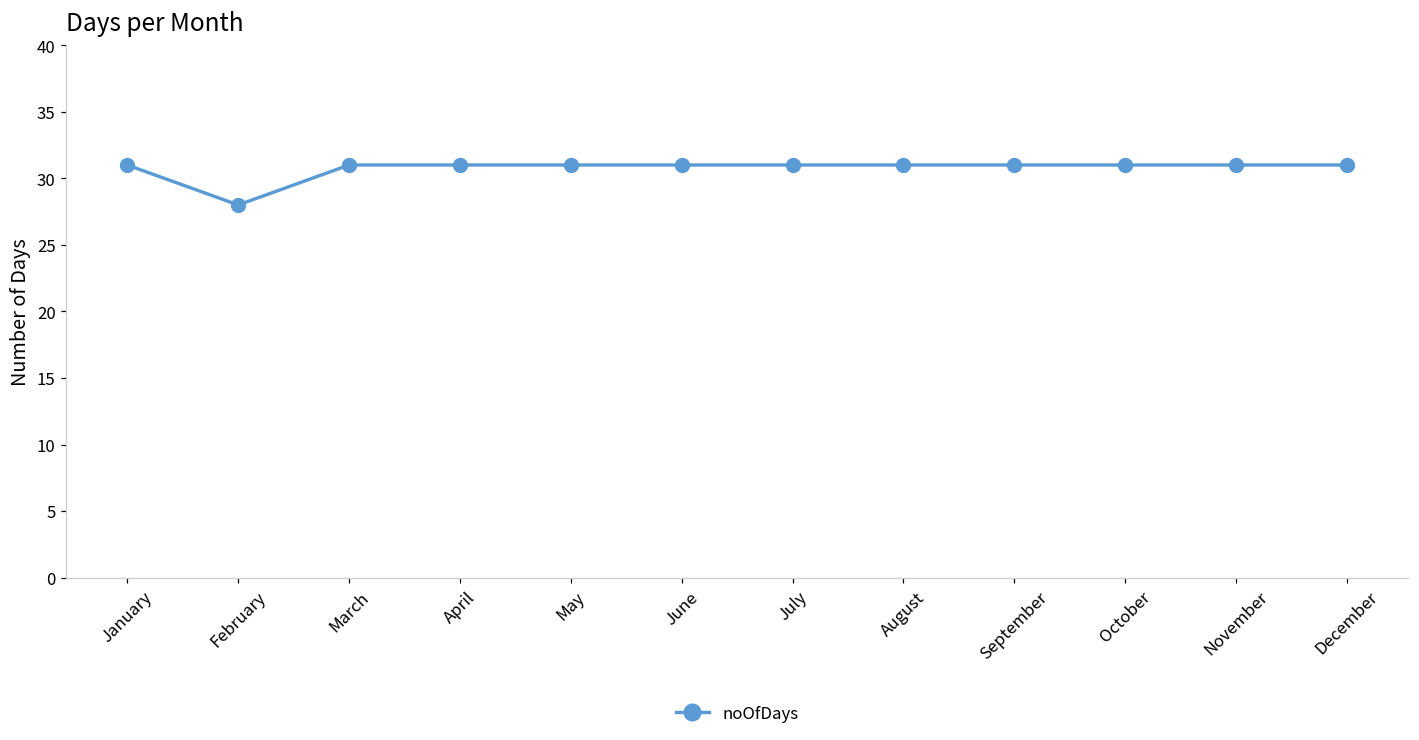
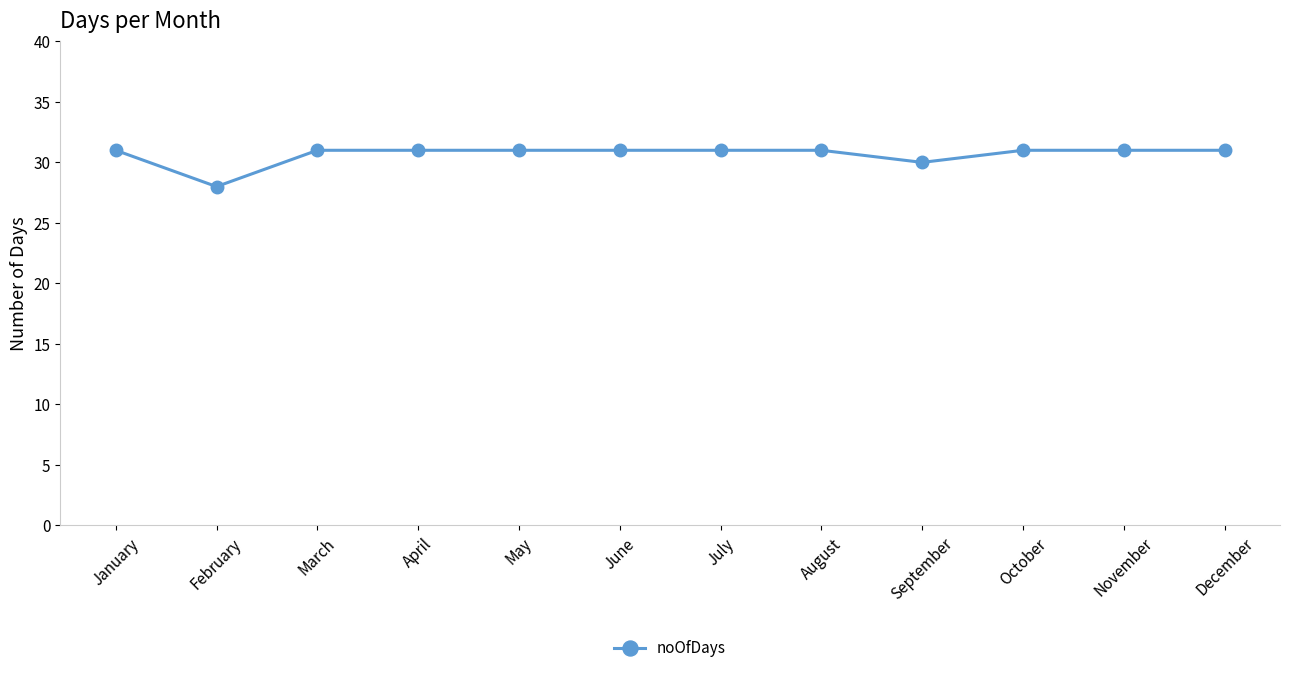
September: 31 -> 30
